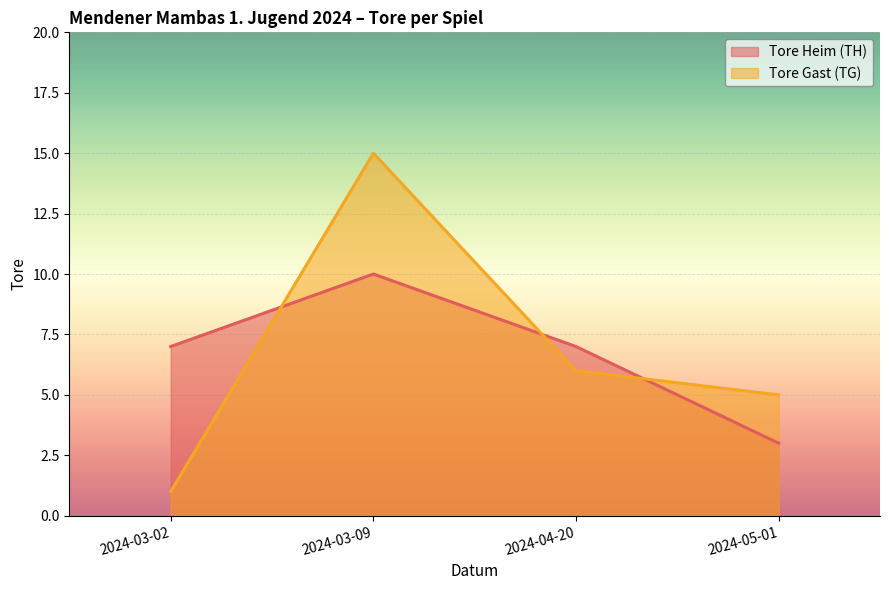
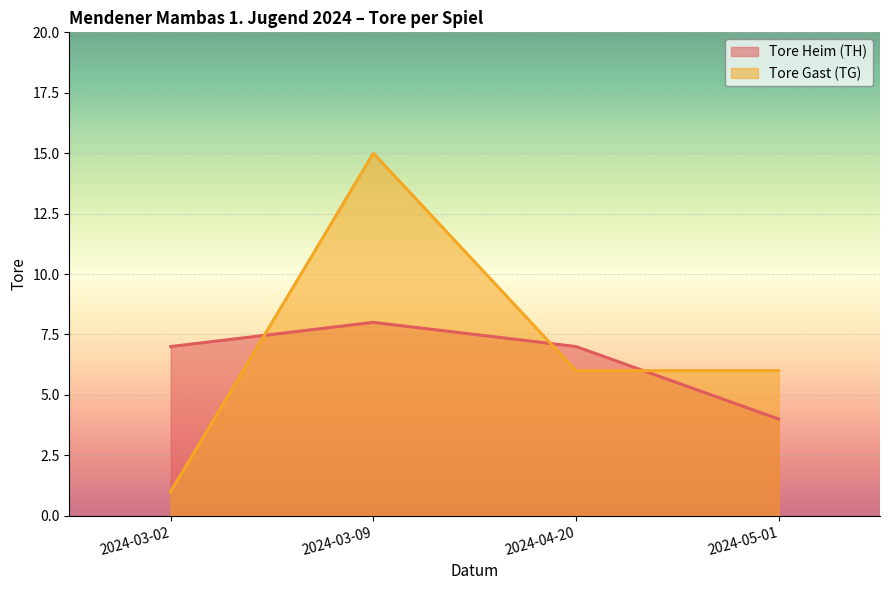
Tore Heim (TH), 2024-03-09: 10 -> 8
Tore Heim (TH), 2024-05-01: 3 -> 4
Tore Gast (TG), 2024-05-01: 5 -> 6
